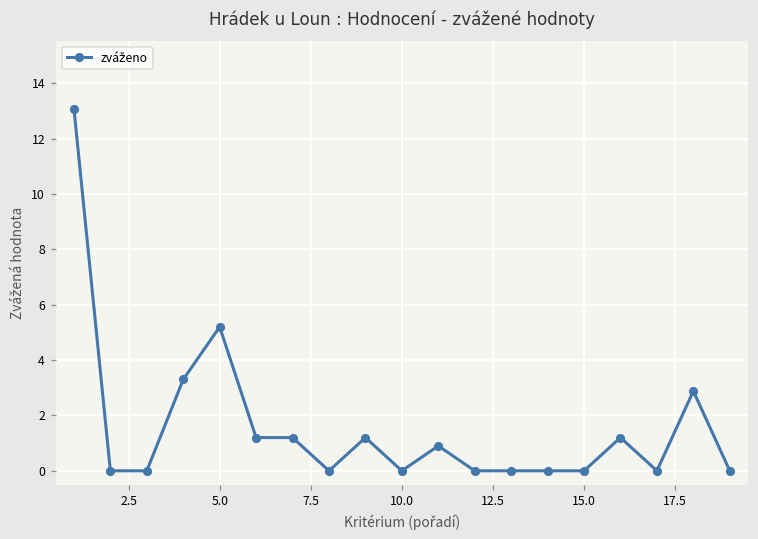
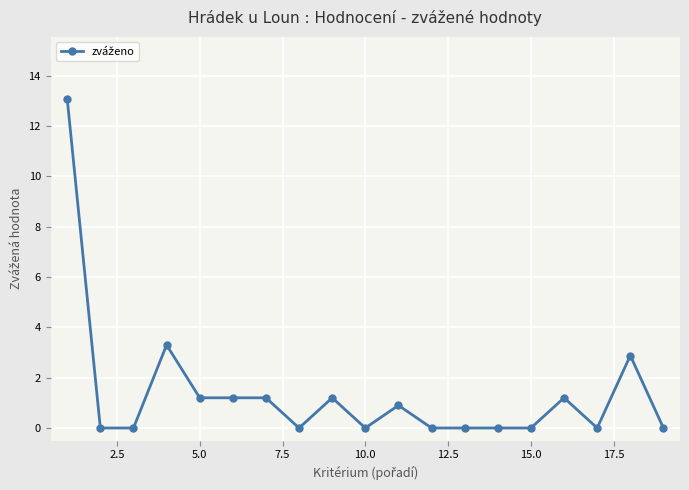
5.0: 5.2 -> 1.2
